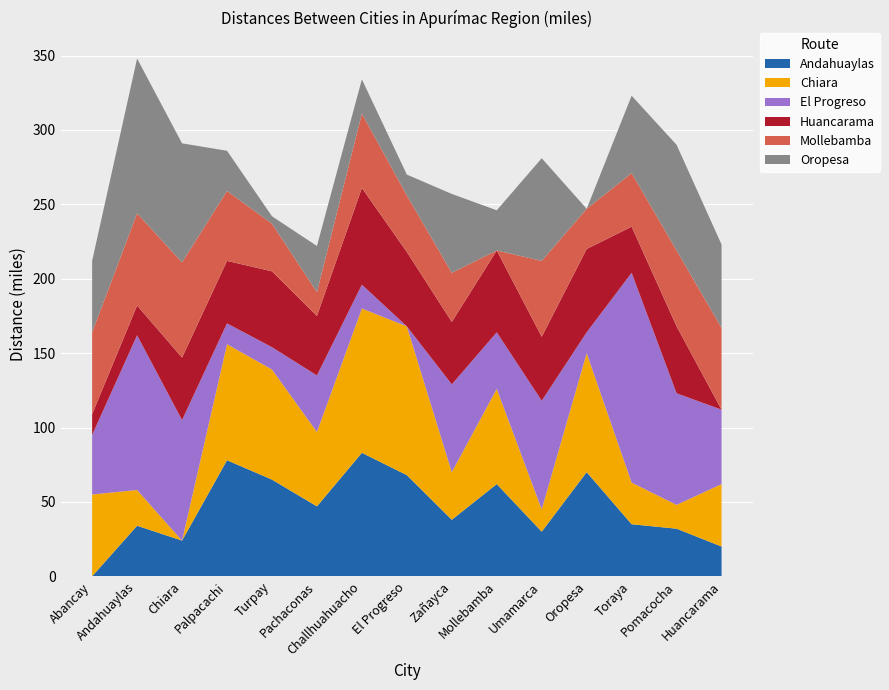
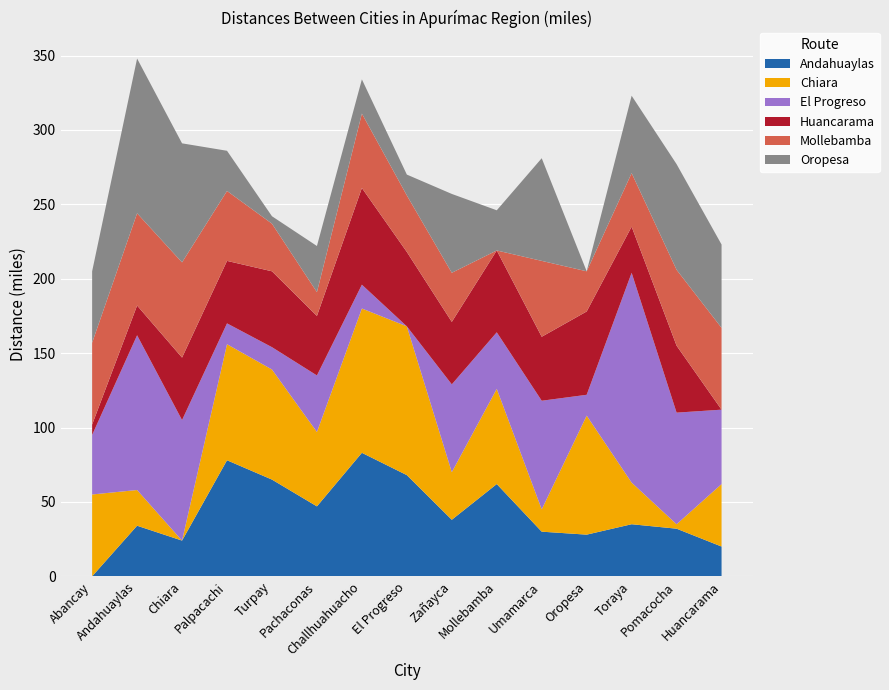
Huancarama, Abancay: 14 -> 7
Andahuaylas, Oropesa: 70 -> 28
Chiara, Pomacocha: 16 -> 3
